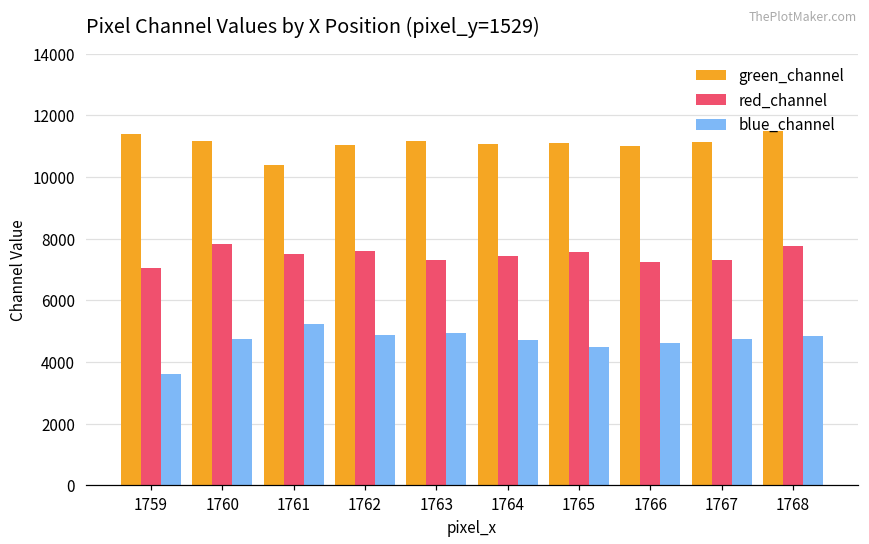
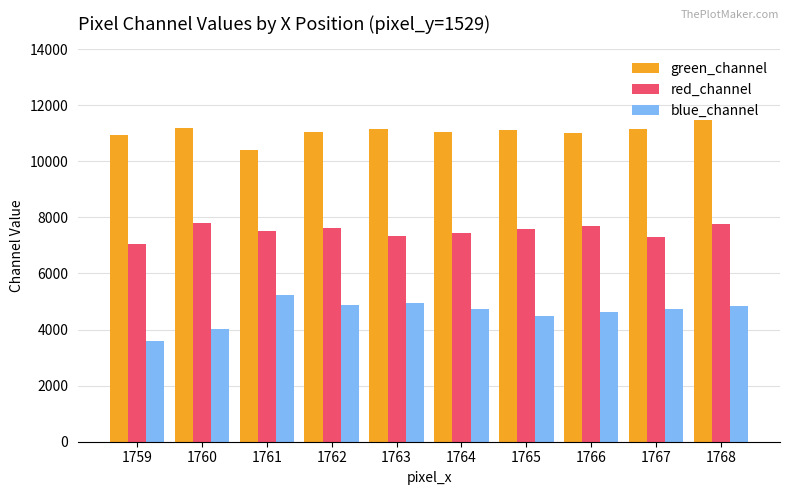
green_channel, 1759: 11400 -> 10900
blue_channel, 1760: 4800 -> 4000
red_channel, 1766: 7200 -> 7700
